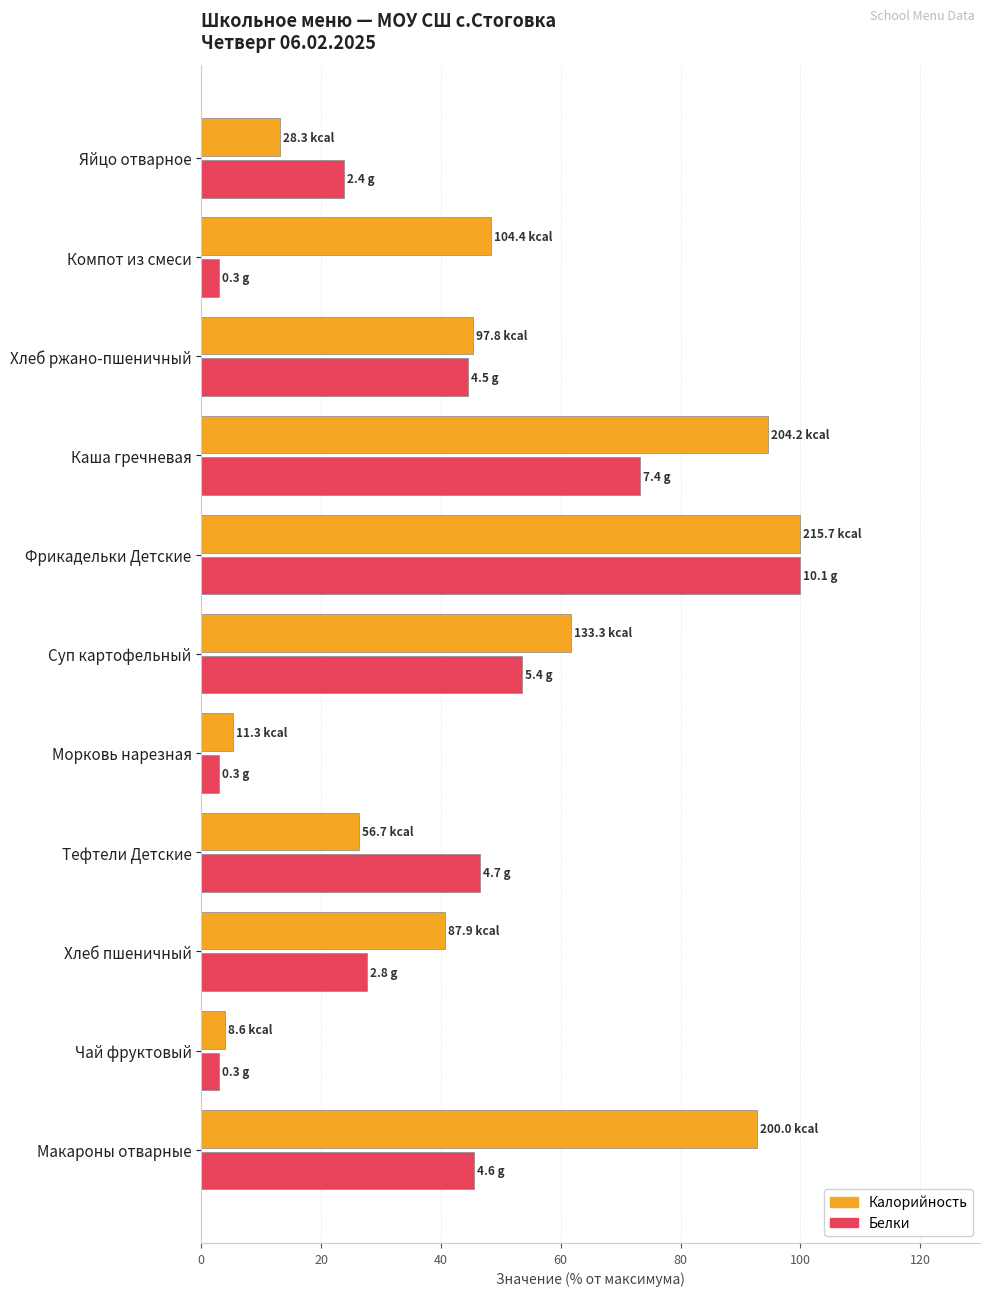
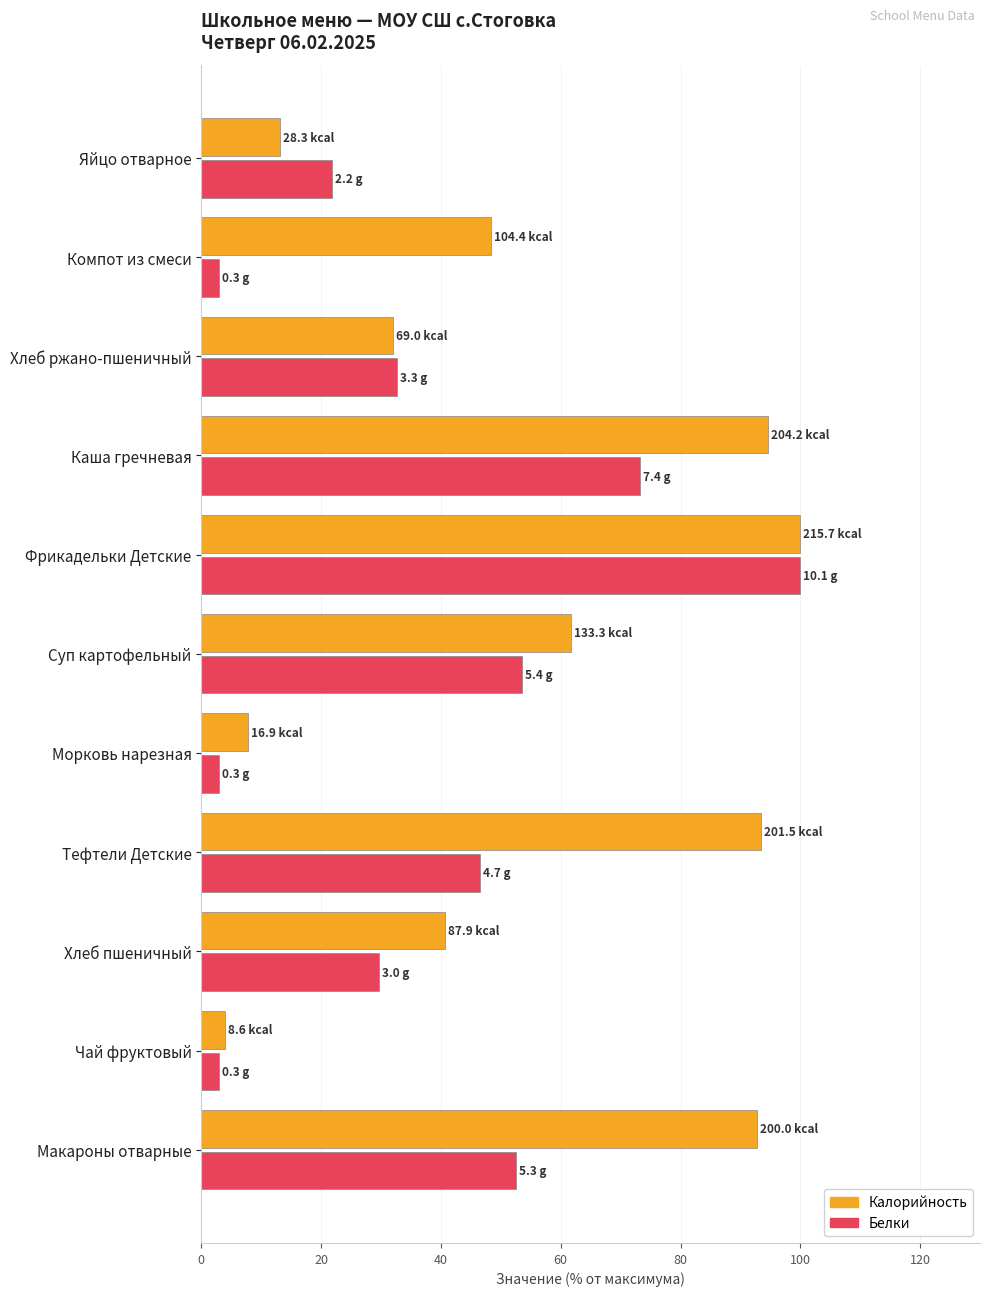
Белки, Яйцо отварное: 2.4 -> 2.2
Калорийность, Хлеб ржано-пшеничный: 97.8 -> 69.0
Белки, Хлеб ржано-пшеничный: 4.5 -> 3.3
Калорийность, Морковь нарезная: 11.3 -> 16.9
Калорийность, Тефтели Детские: 56.7 -> 201.5
Белки, Хлеб пшеничный: 2.8 -> 3.0
Белки, Макароны отварные: 4.6 -> 5.3
